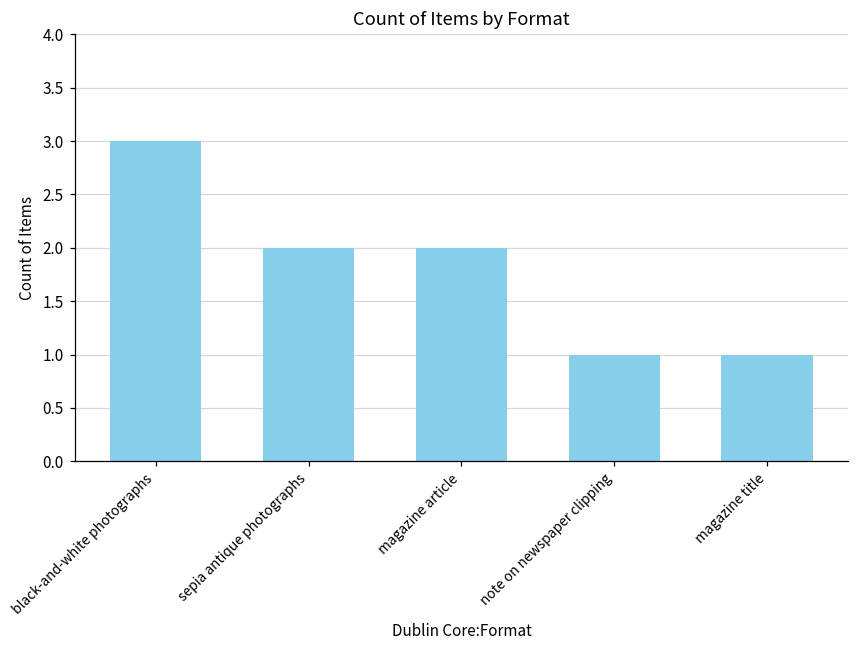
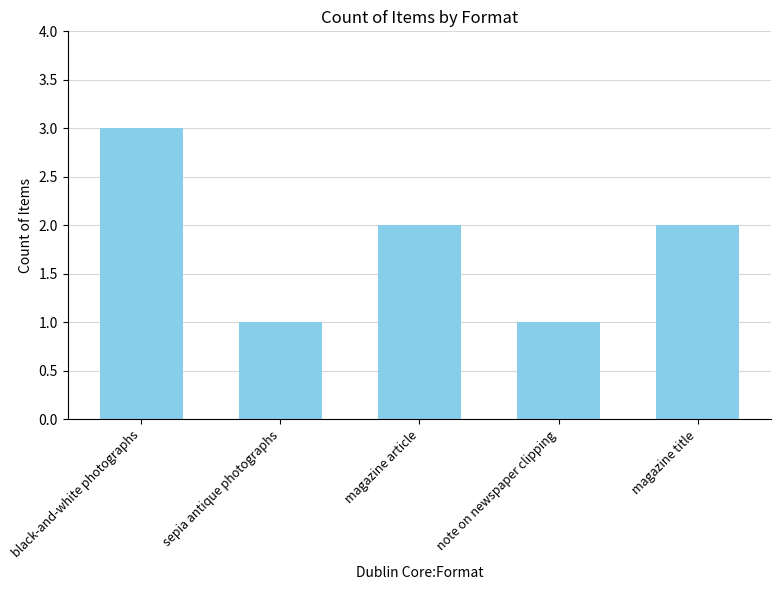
sepia antique photographs: 2 -> 1
magazine title: 1 -> 2
